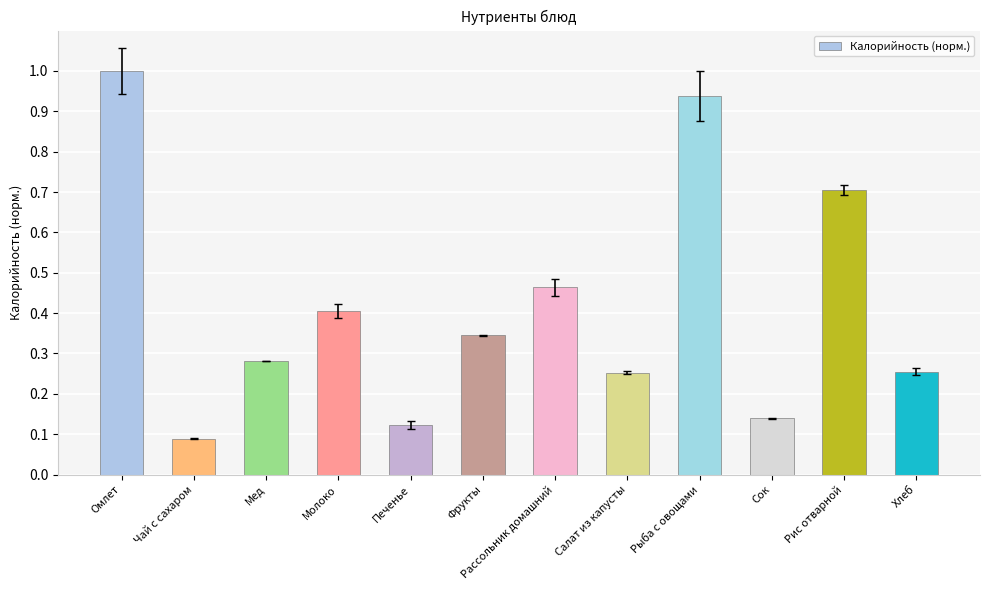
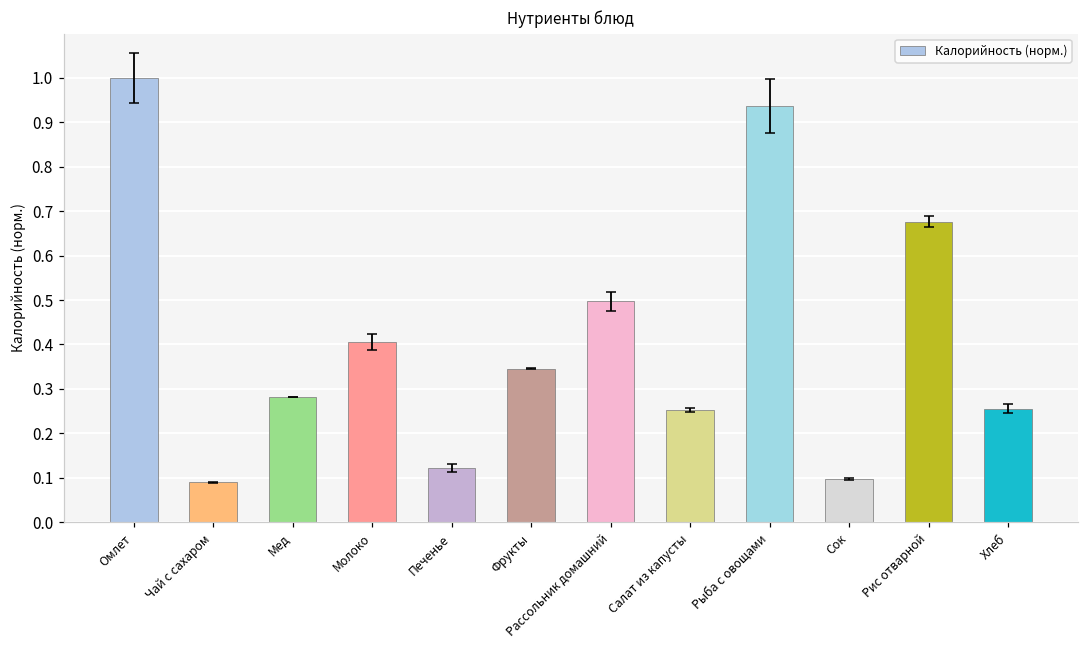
Калорийность (норм.), Рассольник домашний: 0.46 -> 0.50
Калорийность (норм.), Сок: 0.14 -> 0.10
Калорийность (норм.), Рис отварной: 0.70 -> 0.68
